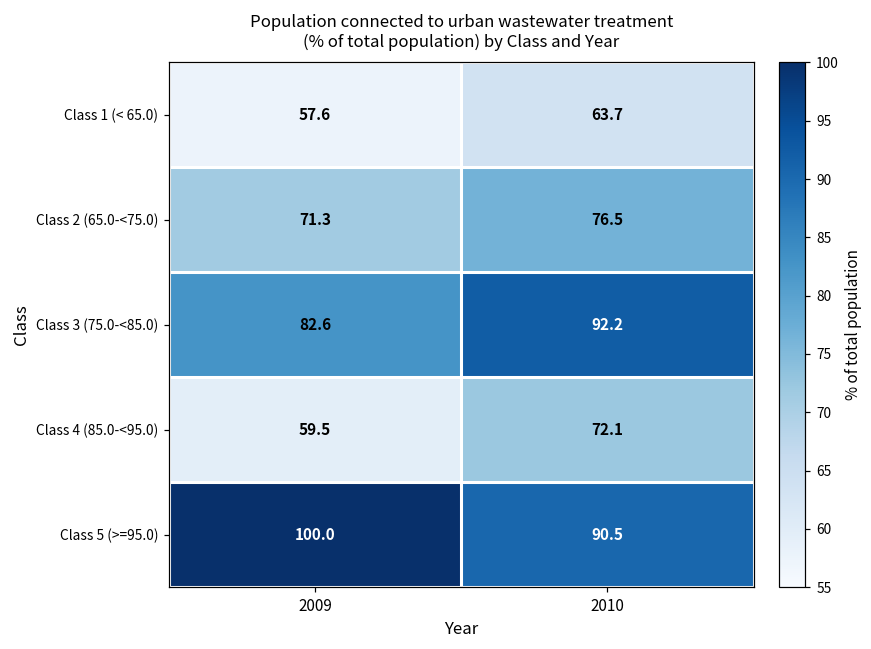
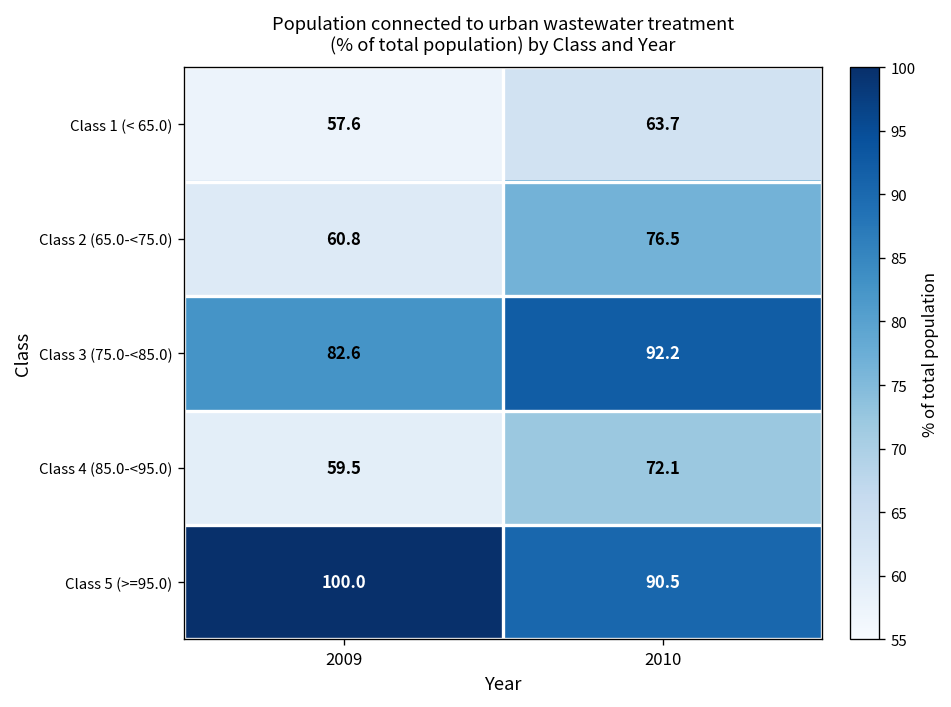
Class 2 (65.0-<75.0), 2009: 71.3 -> 60.8
